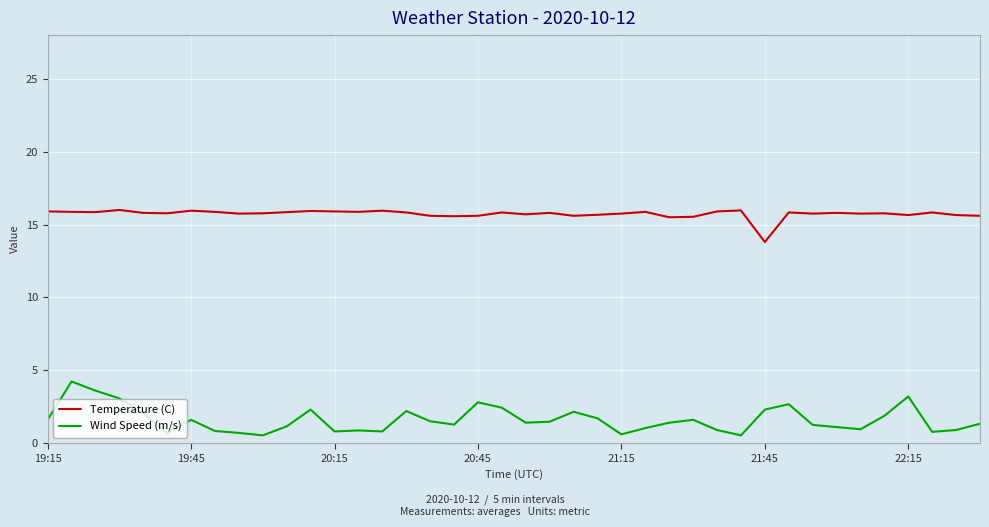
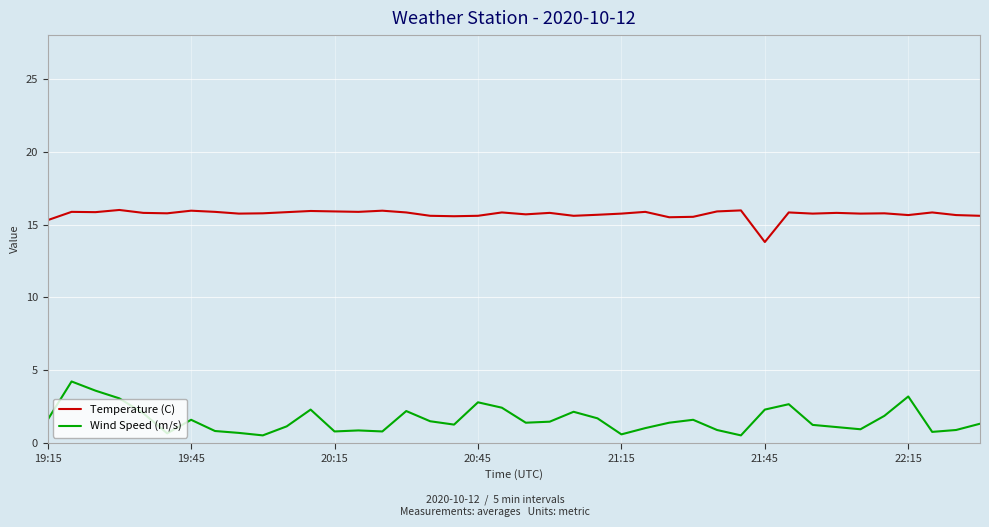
Temperature (C), 19:15: 15.9 -> 15.3
